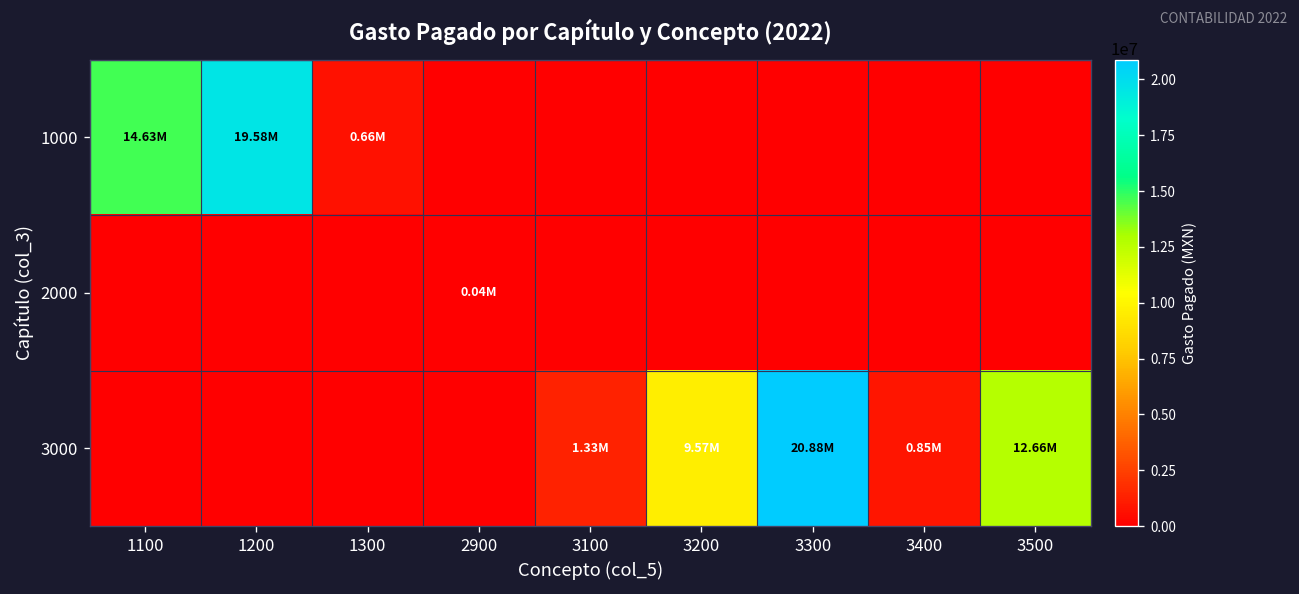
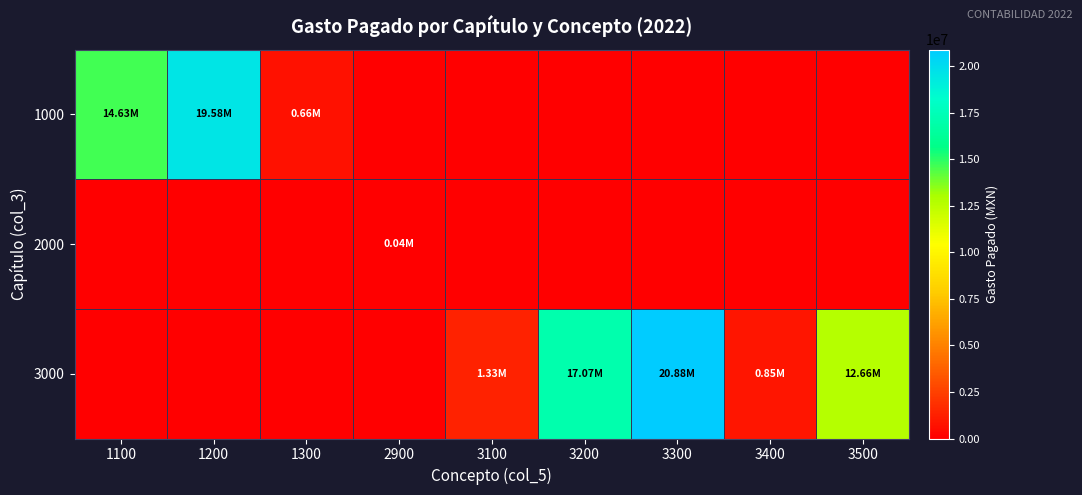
3000, 3200: 9.57M -> 17.07M
